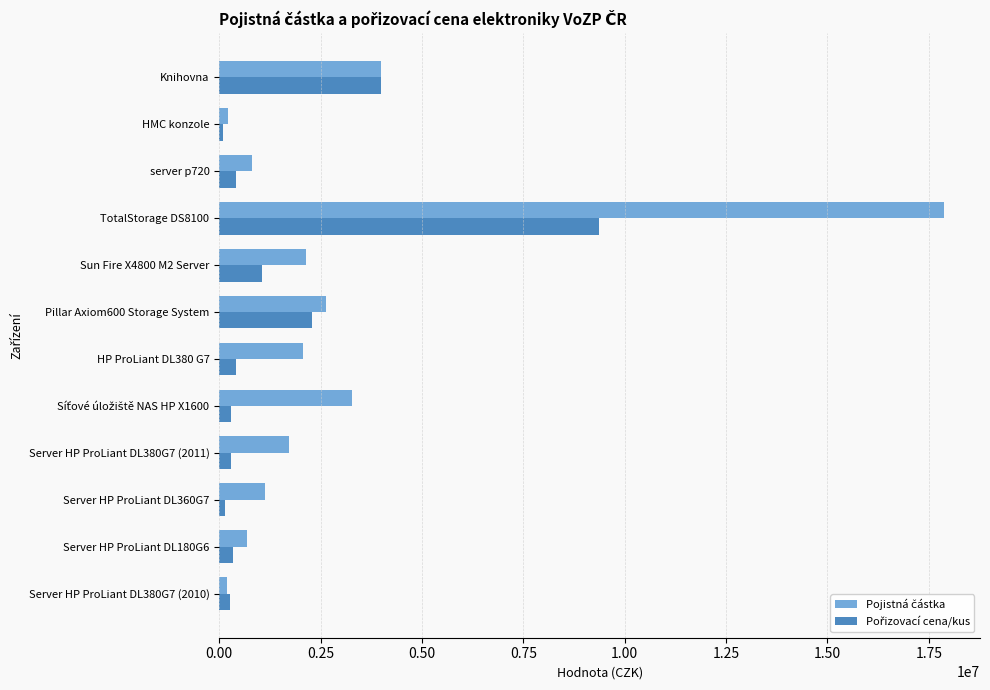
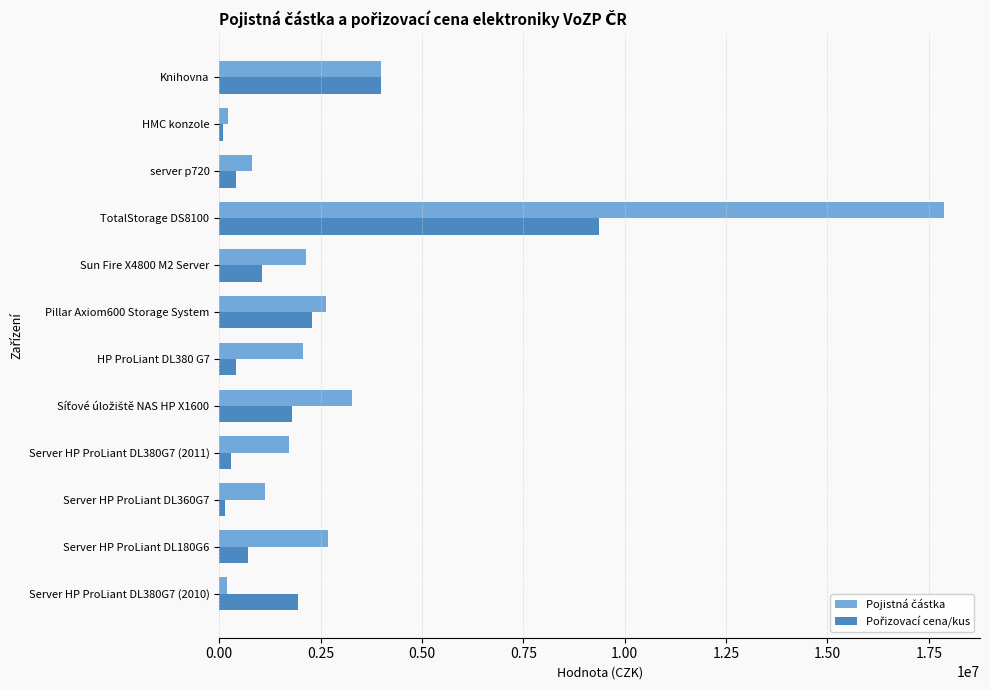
Pořizovací cena/kus, Síťové úložiště NAS HP X1600: 300000 -> 1800000
Pojistná částka, Server HP ProLiant DL180G6: 700000 -> 2700000
Pořizovací cena/kus, Server HP ProLiant DL180G6: 300000 -> 700000
Pořizovací cena/kus, Server HP ProLiant DL380G7 (2010): 300000 -> 2000000
